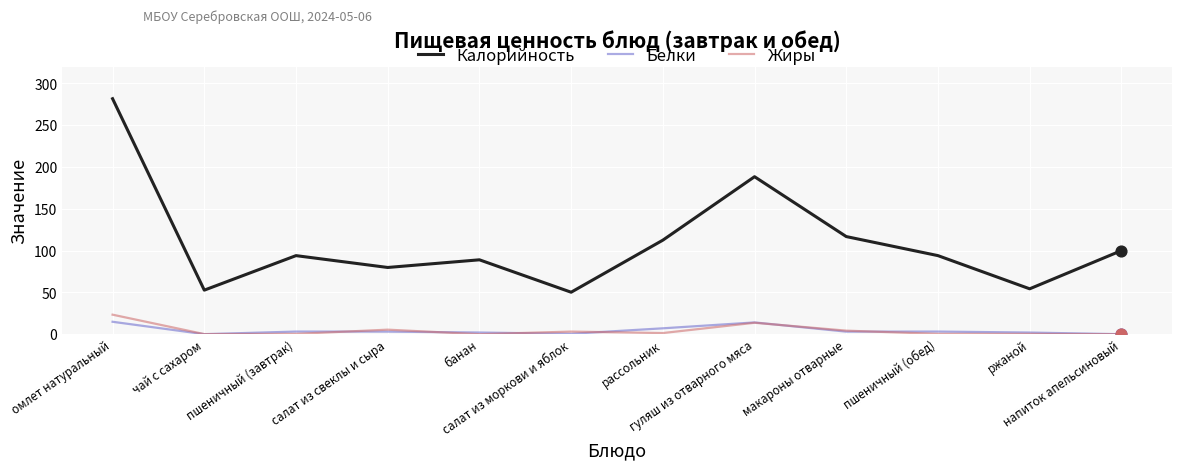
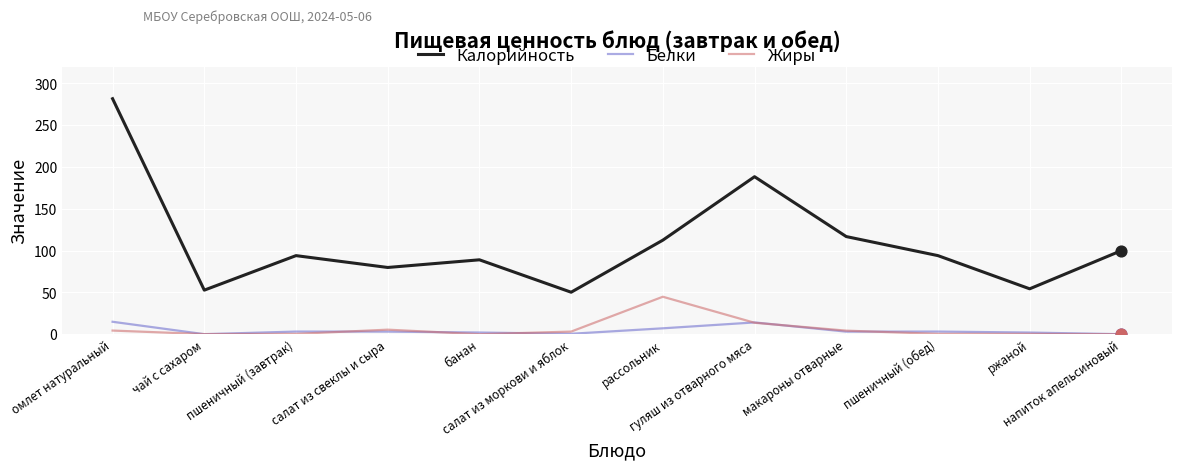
Жиры, омлет натуральный: 20 -> 0
Жиры, рассольник: 0 -> 40
